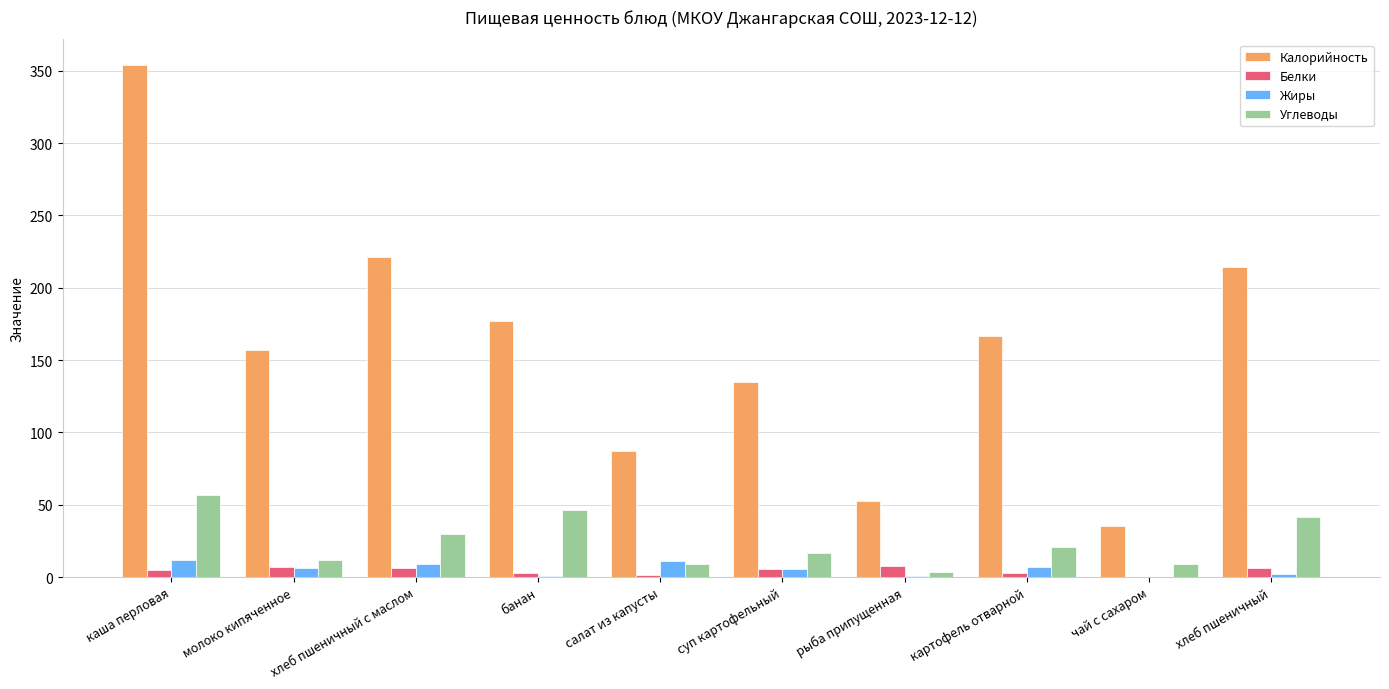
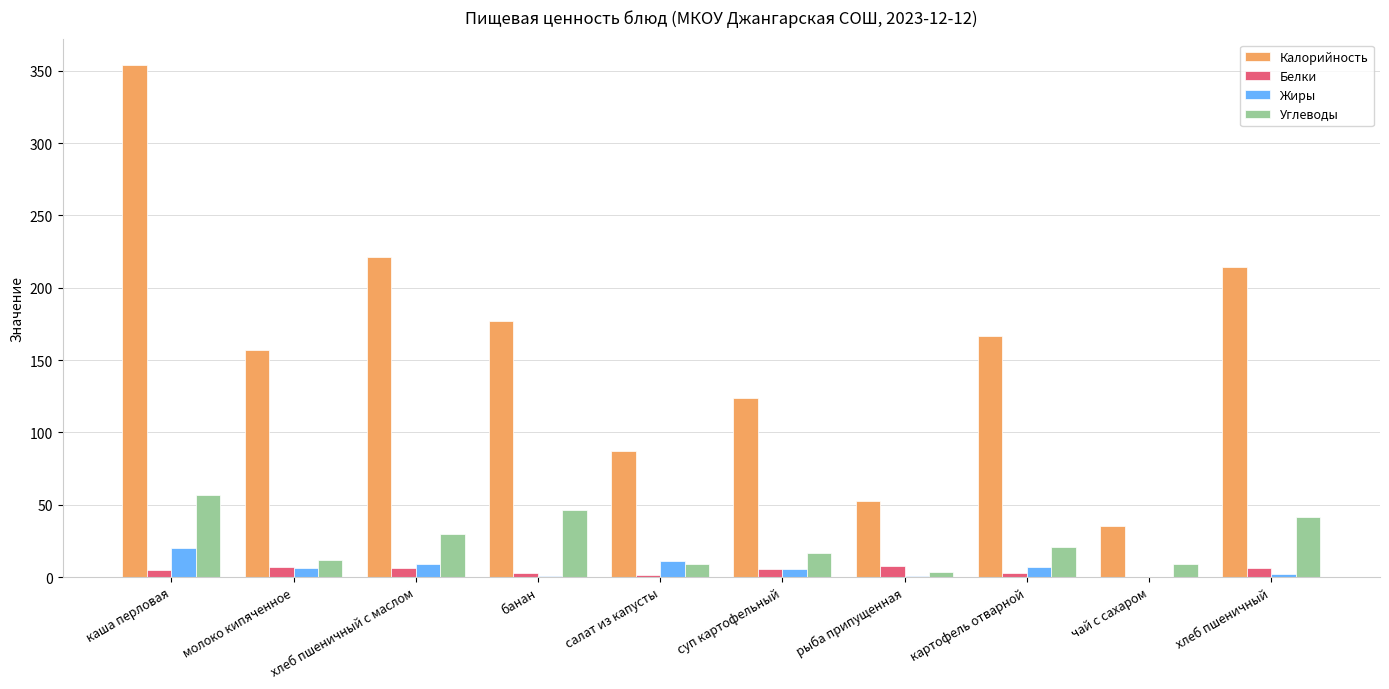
Жиры, каша перловая: 12 -> 20
Калорийность, суп картофельный: 135 -> 124
